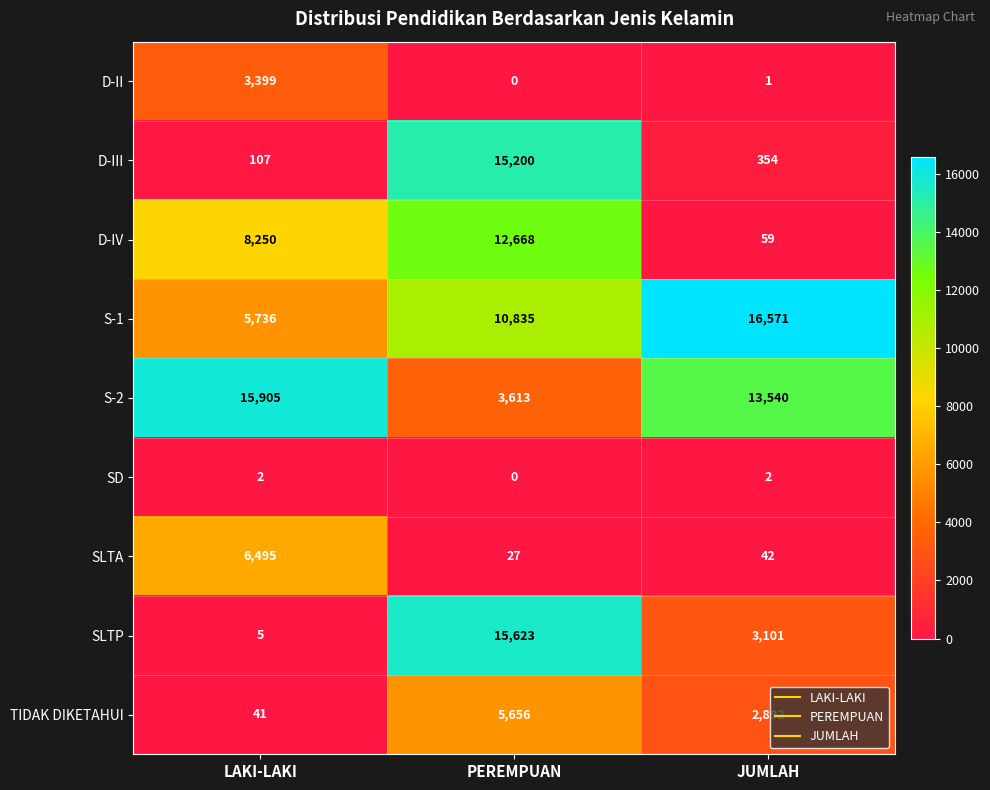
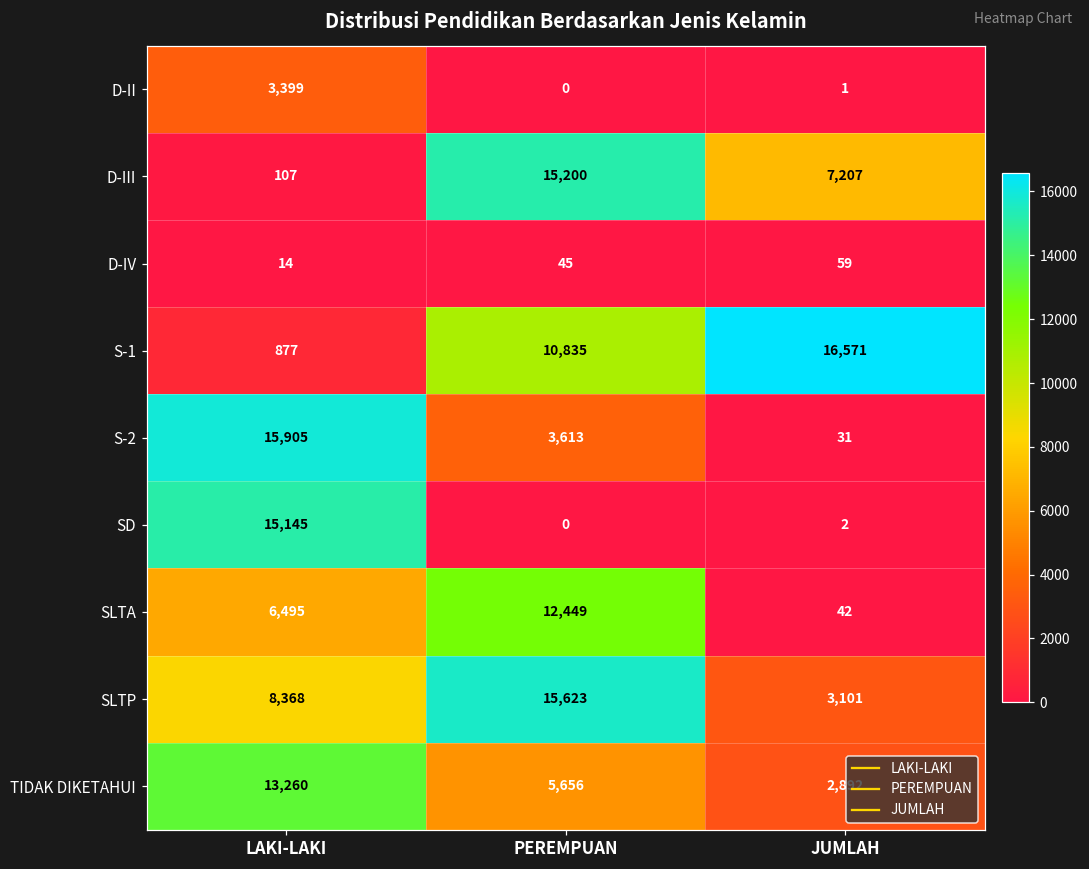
D-III, JUMLAH: 354 -> 7,207
D-IV, LAKI-LAKI: 8,250 -> 14
D-IV, PEREMPUAN: 12,668 -> 45
S-1, LAKI-LAKI: 5,736 -> 877
S-2, JUMLAH: 13,540 -> 31
SD, LAKI-LAKI: 2 -> 15,145
SLTA, PEREMPUAN: 27 -> 12,449
SLTP, LAKI-LAKI: 5 -> 8,368
TIDAK DIKETAHUI, LAKI-LAKI: 41 -> 13,260
